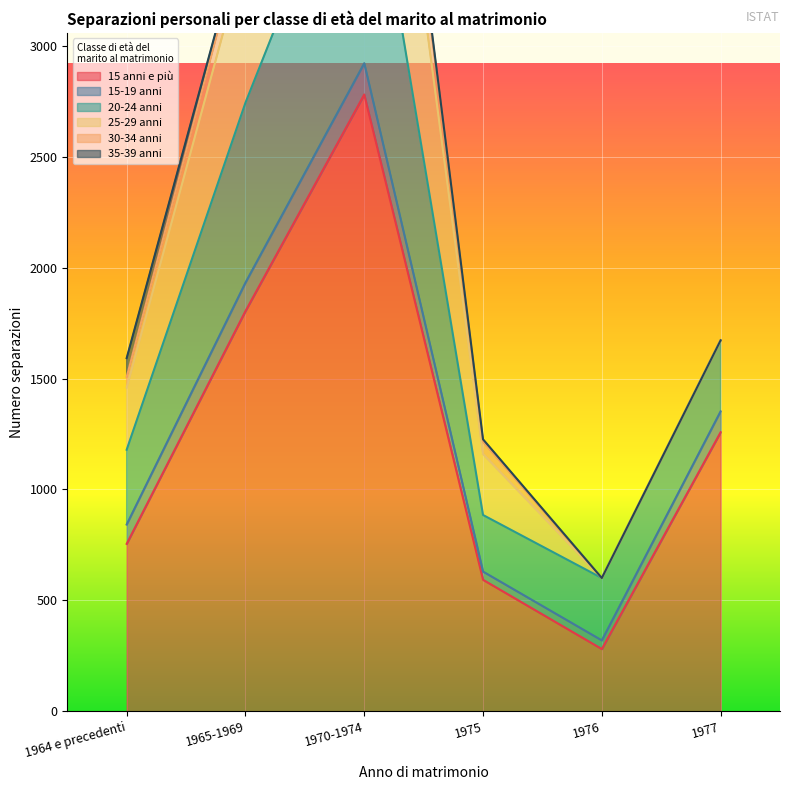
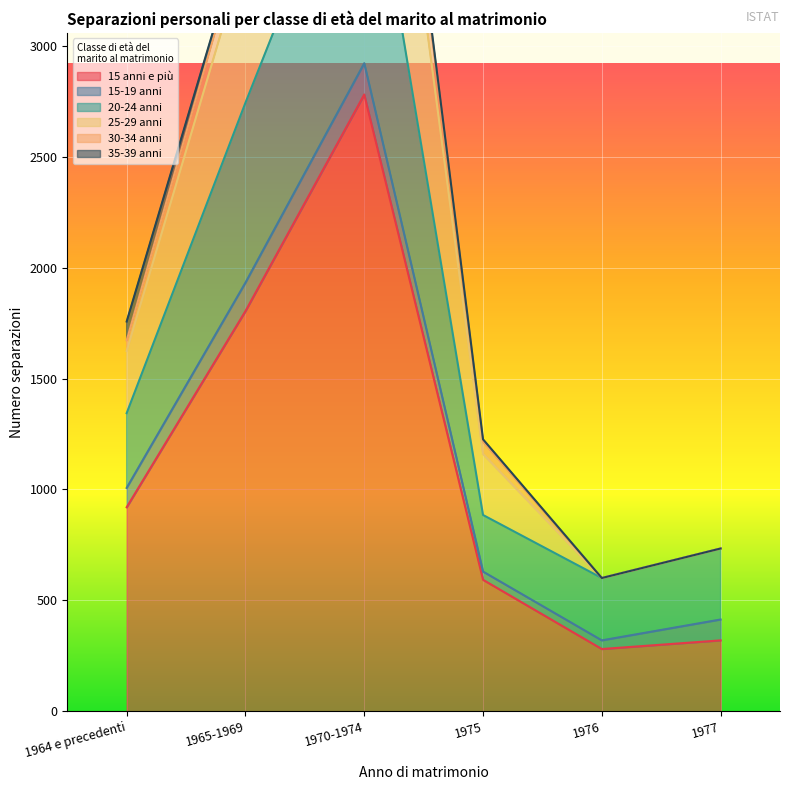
15 anni e più, 1964 e precedenti: 760 -> 920
15 anni e più, 1977: 1260 -> 320
